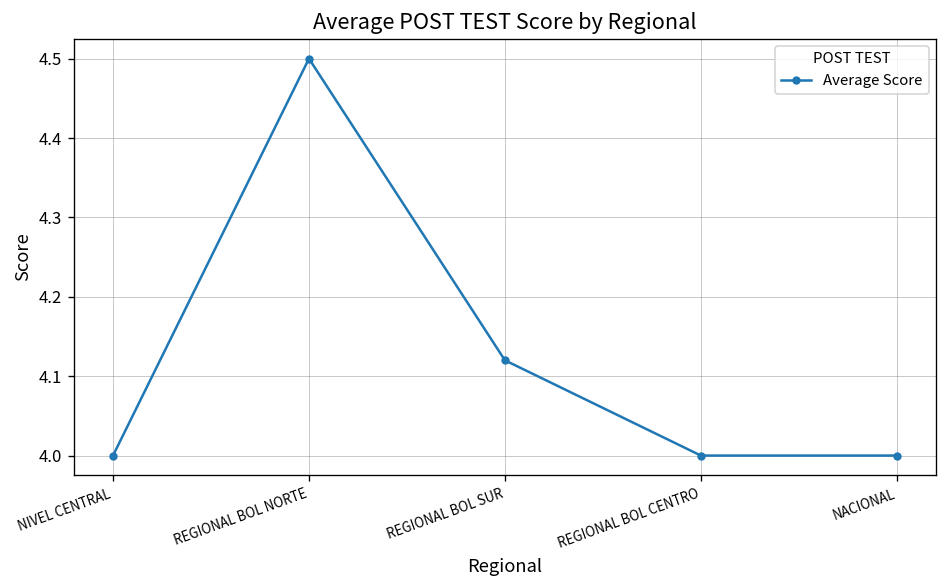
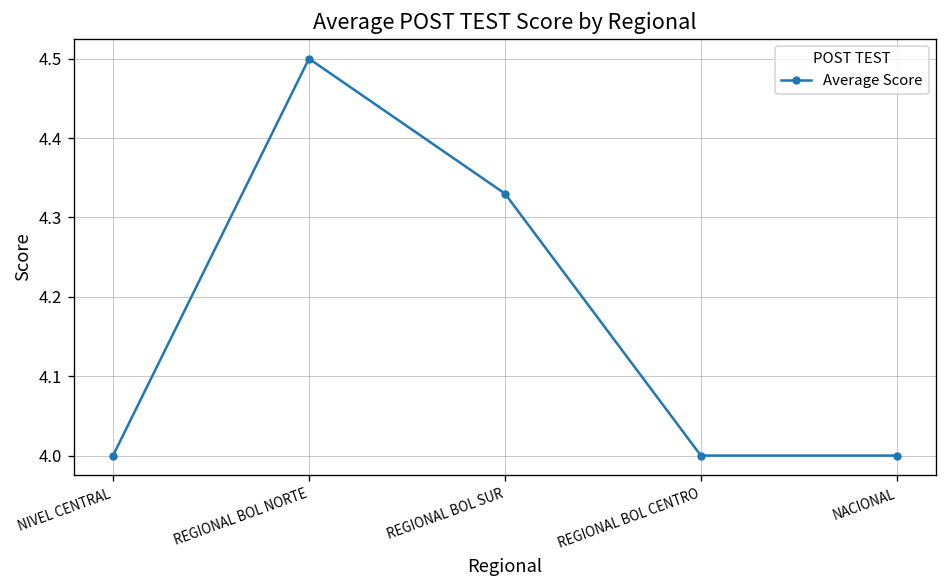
REGIONAL BOL SUR: 4.12 -> 4.33
